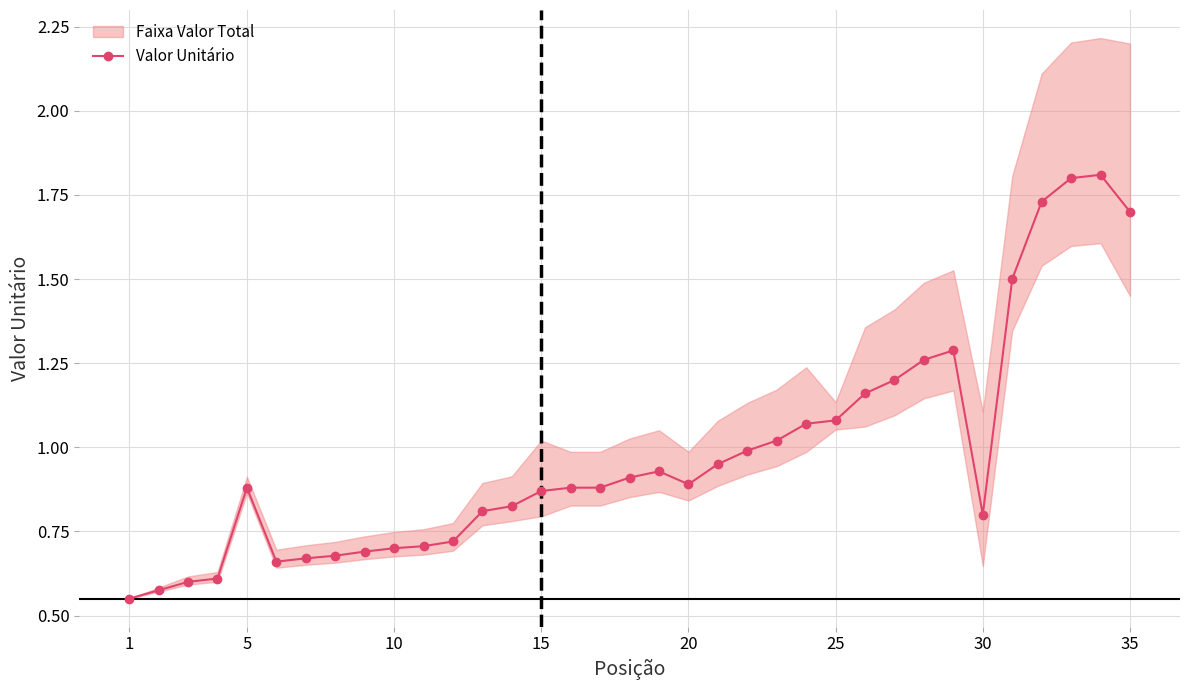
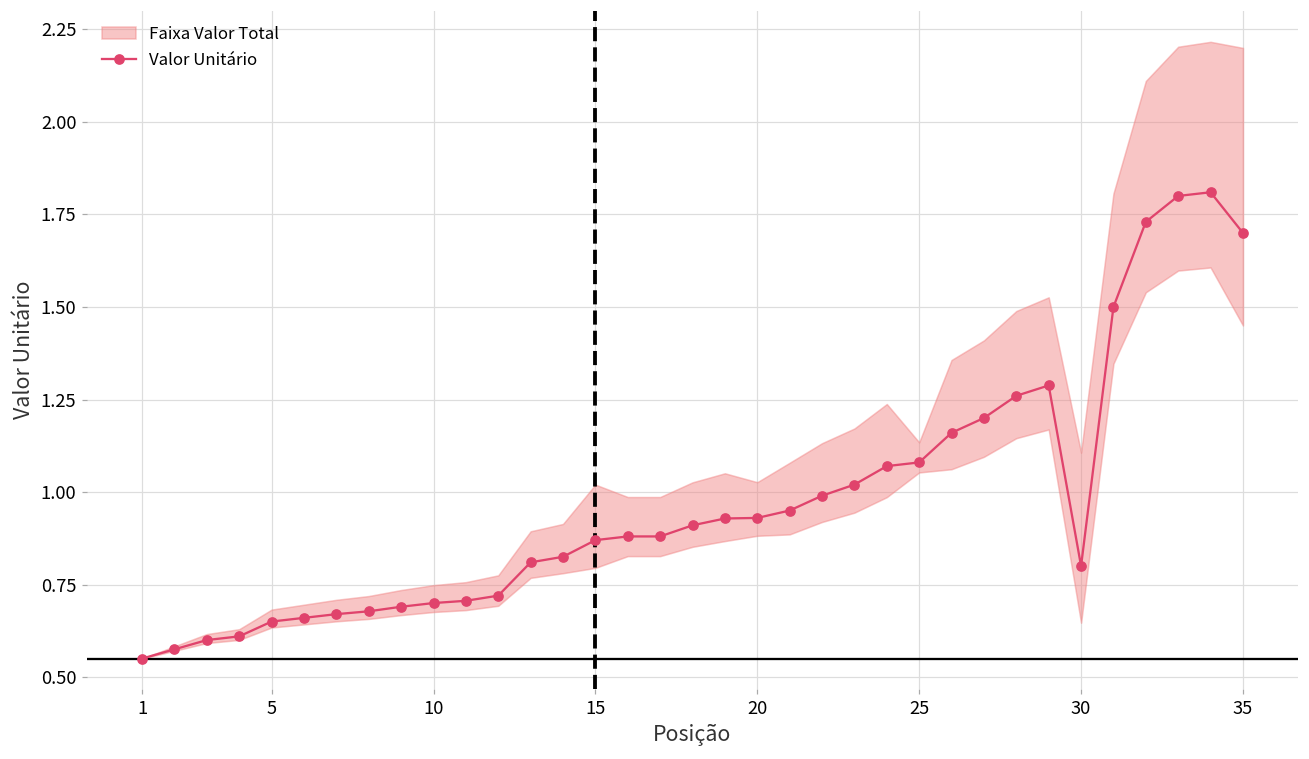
Valor Unitário, 5: 0.88 -> 0.65
Valor Unitário, 20: 0.89 -> 0.93
